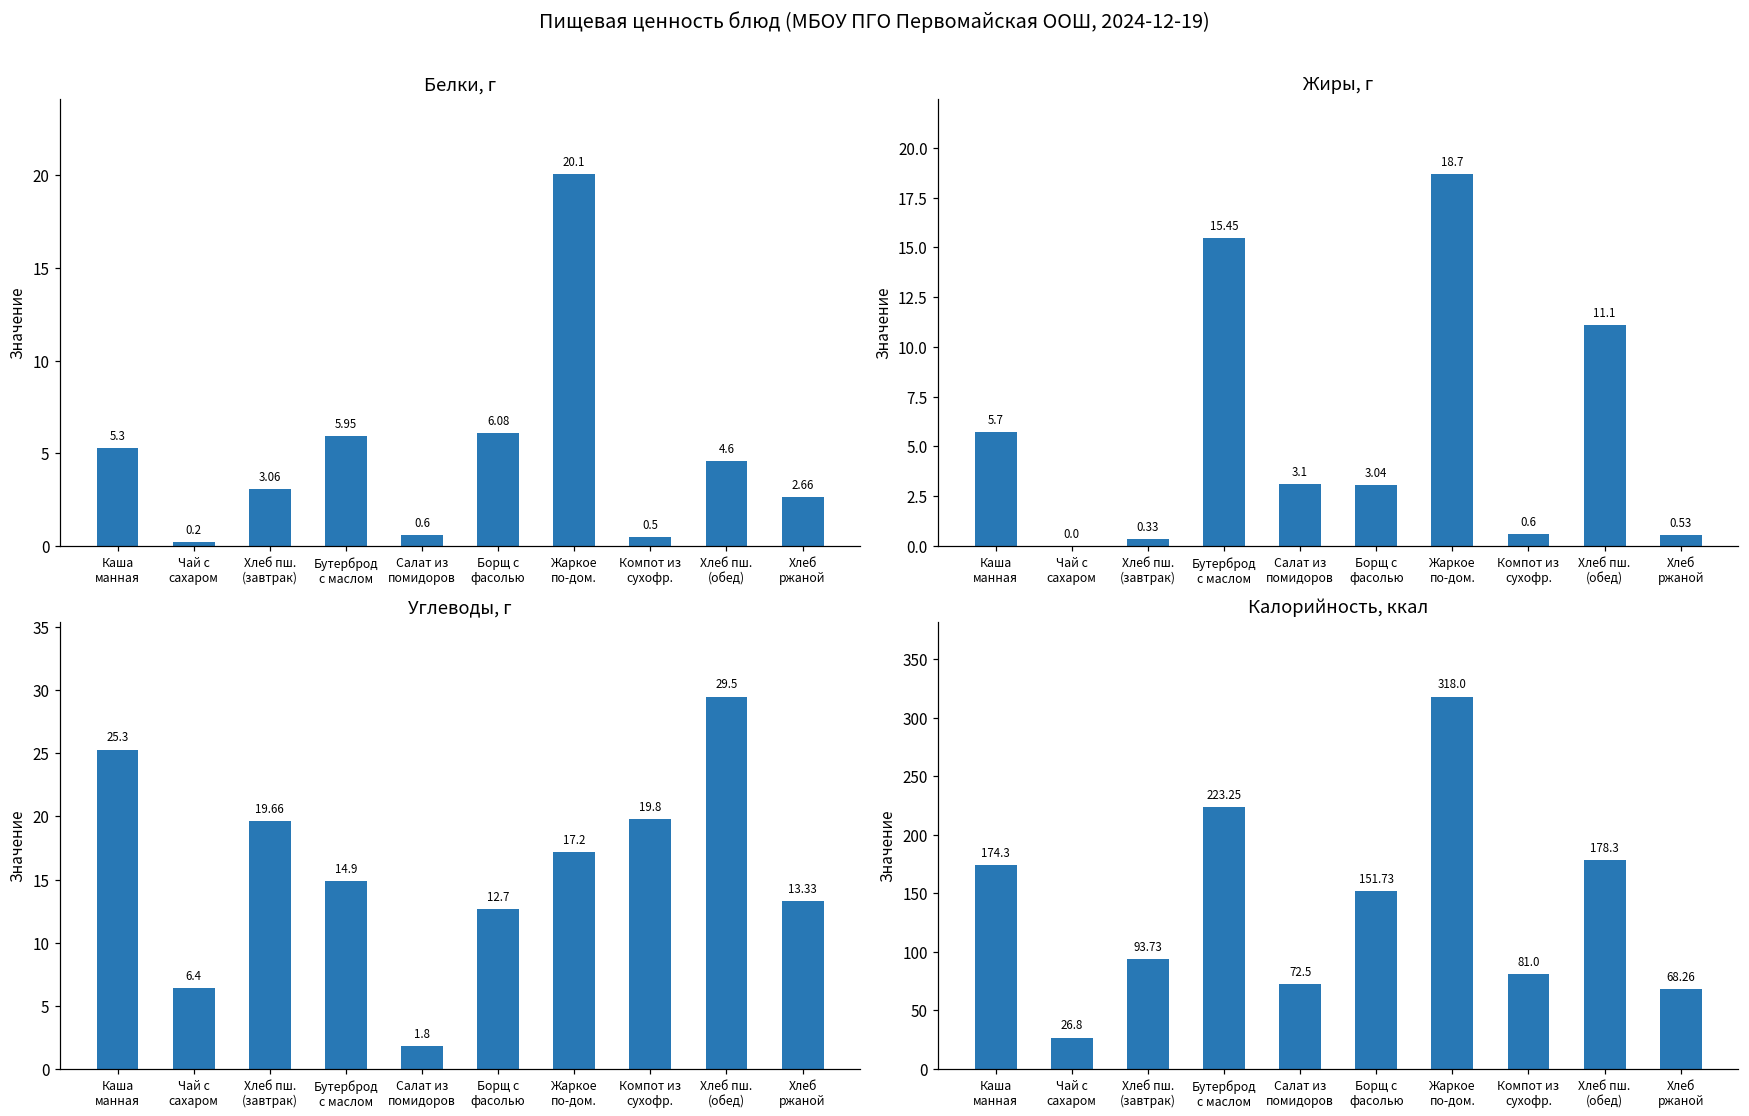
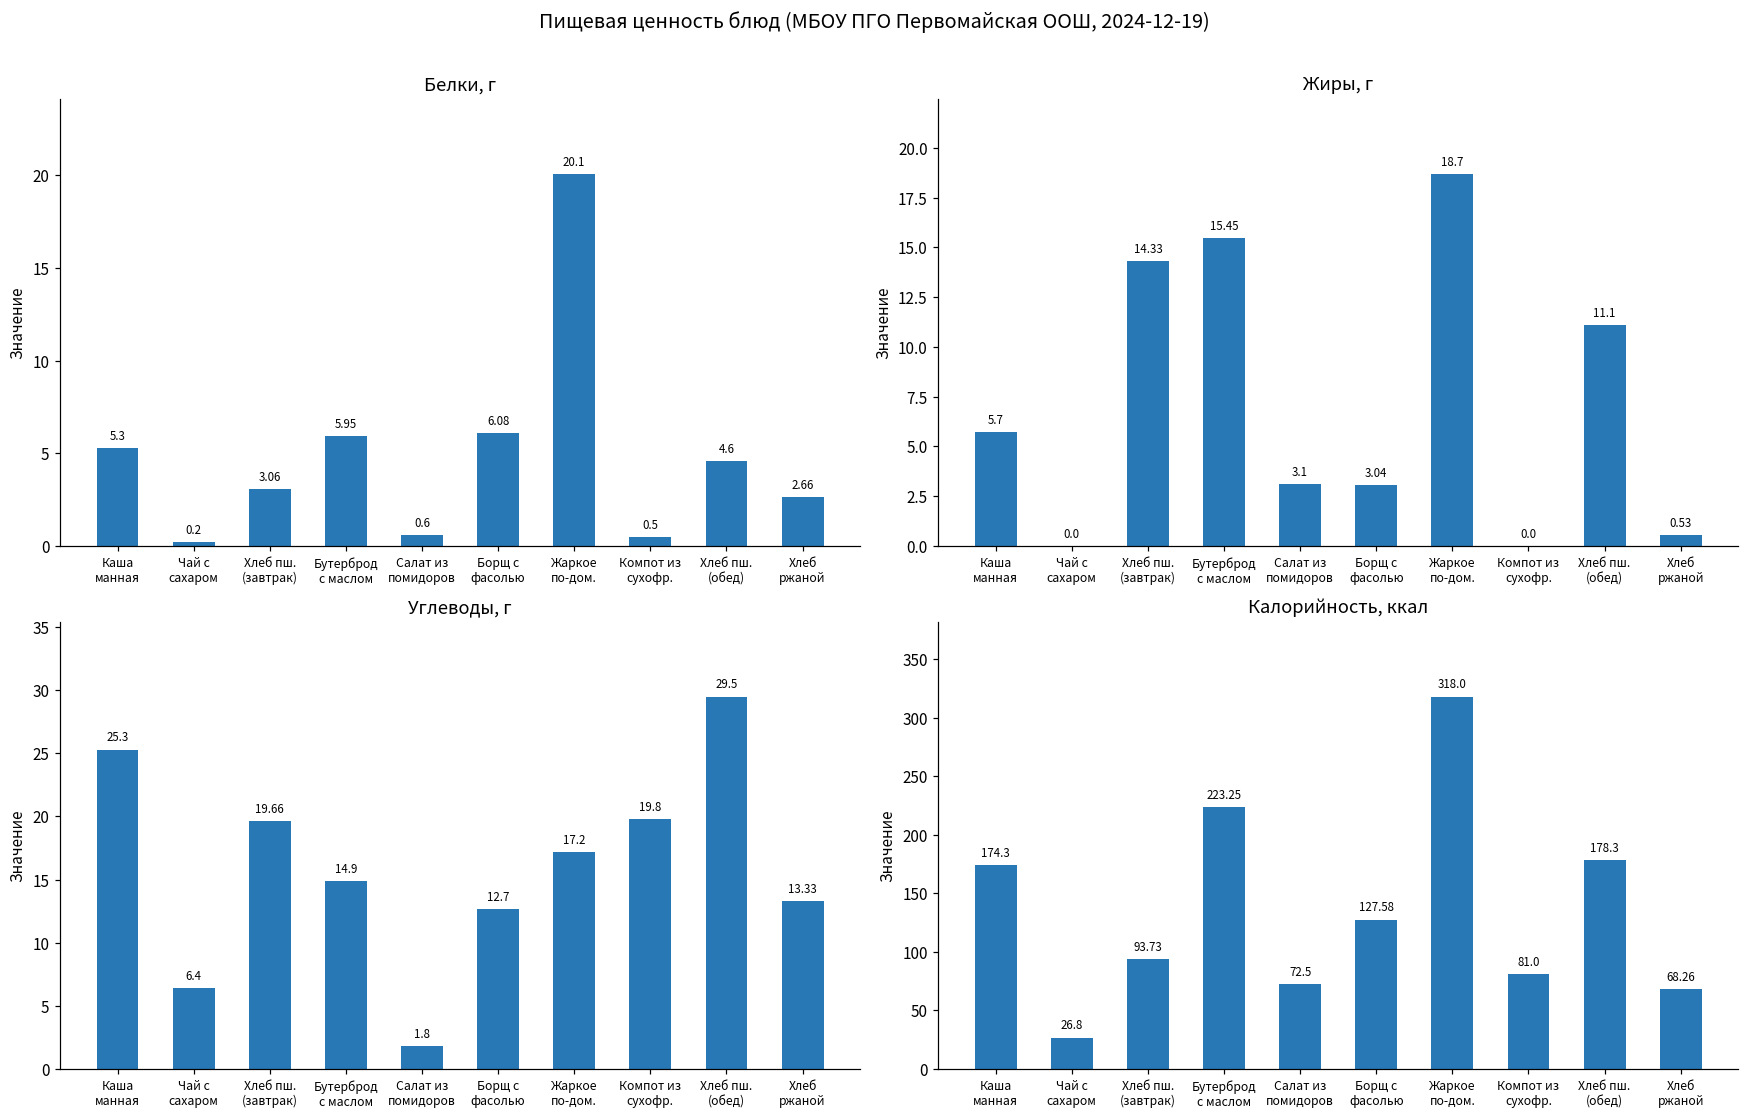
Жиры, г, Хлеб пш. (завтрак): 0.33 -> 14.33
Жиры, г, Компот из сухофр.: 0.6 -> 0.0
Калорийность, ккал, Борщ с фасолью: 151.73 -> 127.58
